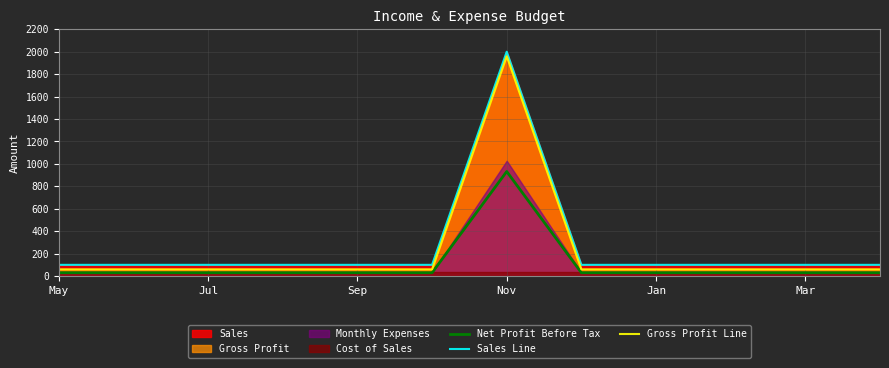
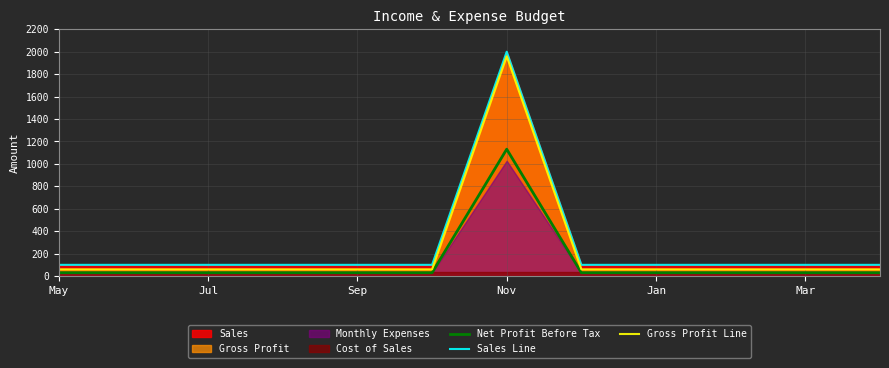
Net Profit Before Tax, Nov: 930 -> 1130
